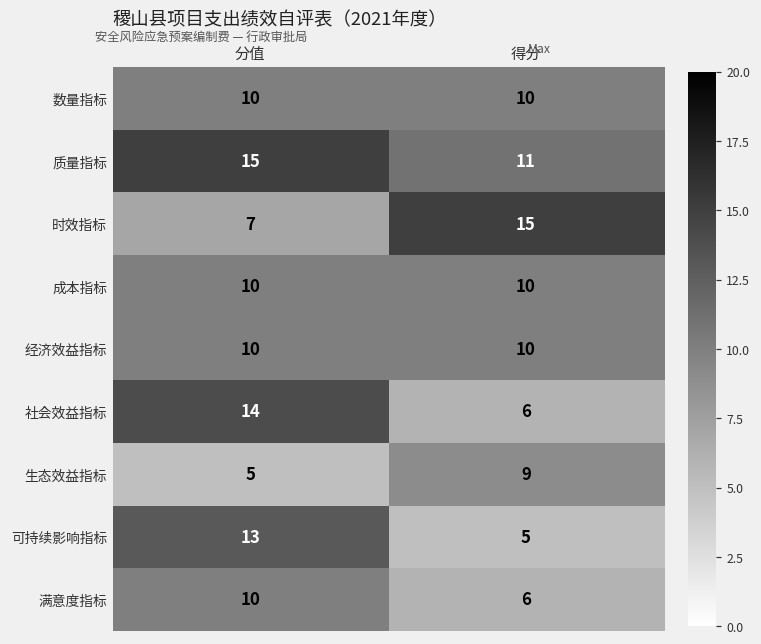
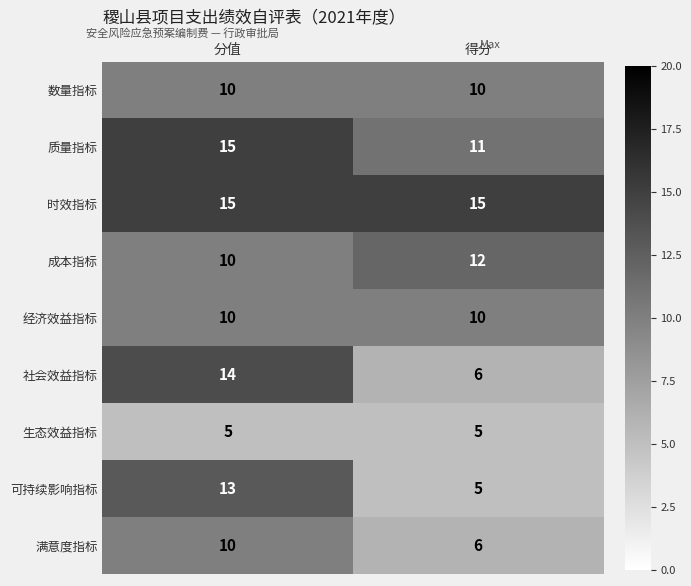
时效指标, 分值: 7 -> 15
成本指标, 得分: 10 -> 12
生态效益指标, 得分: 9 -> 5
